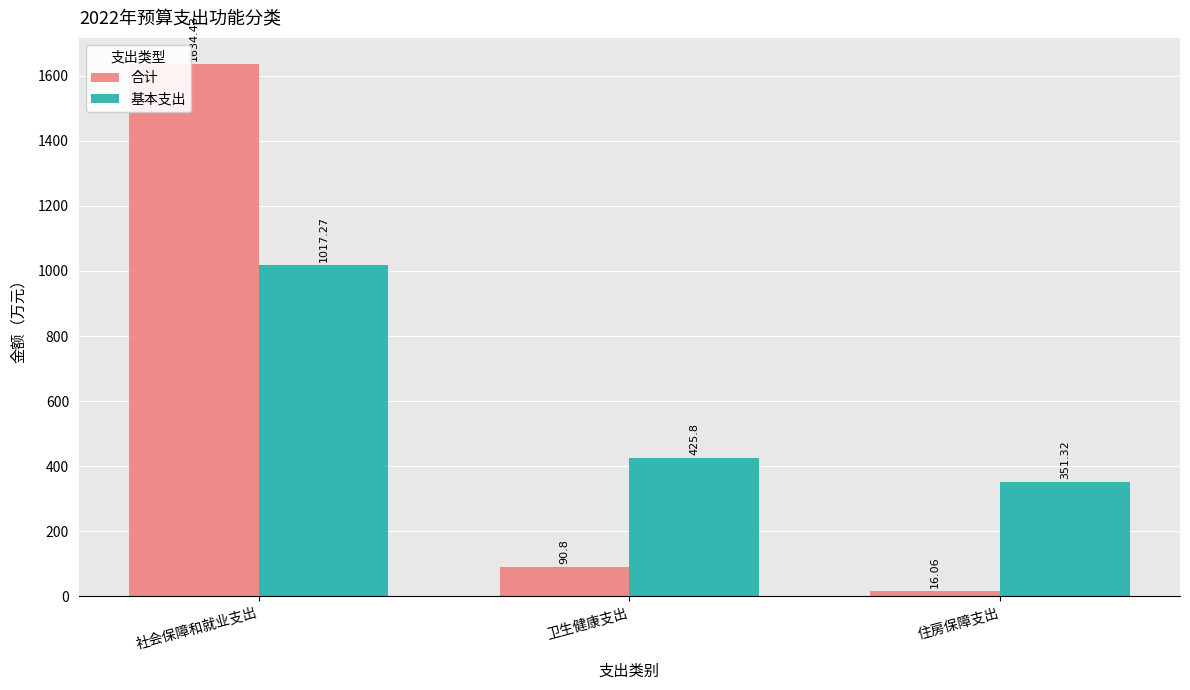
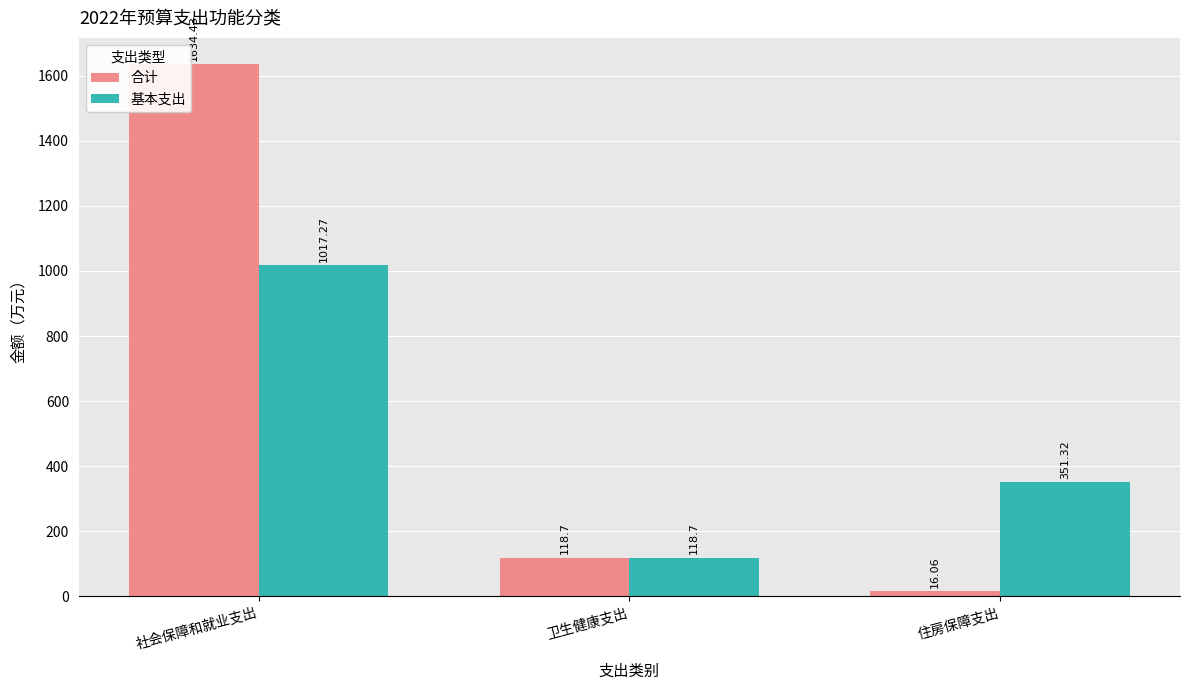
合计, 卫生健康支出: 90.8 -> 118.7
基本支出, 卫生健康支出: 425.8 -> 118.7
